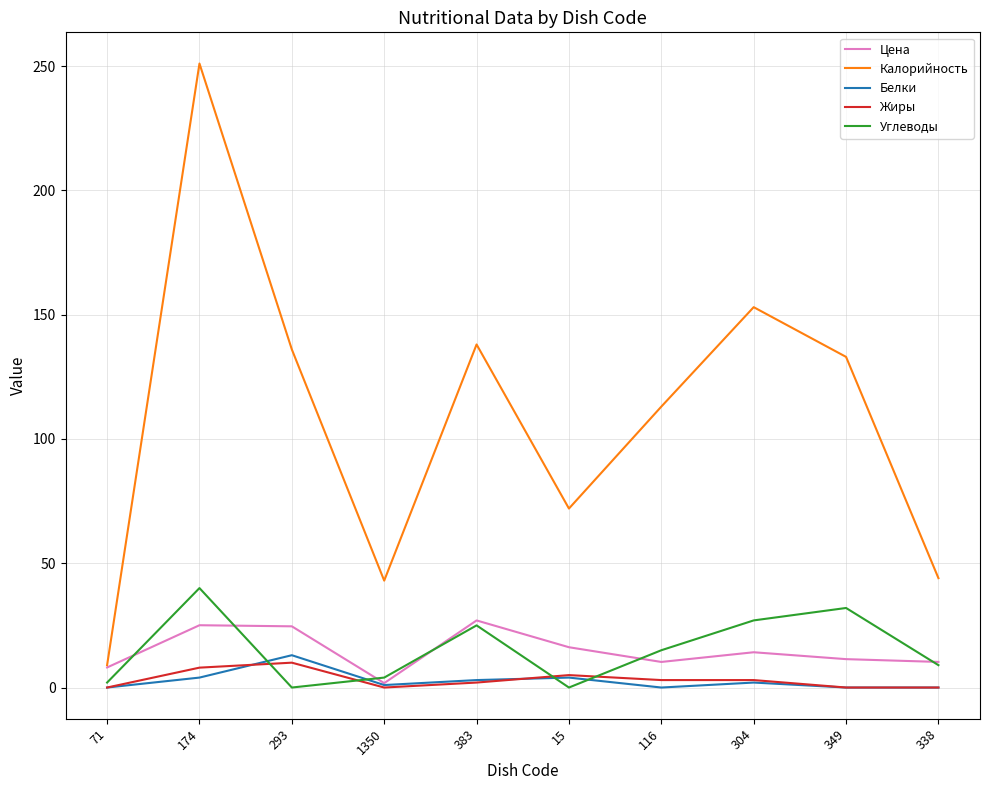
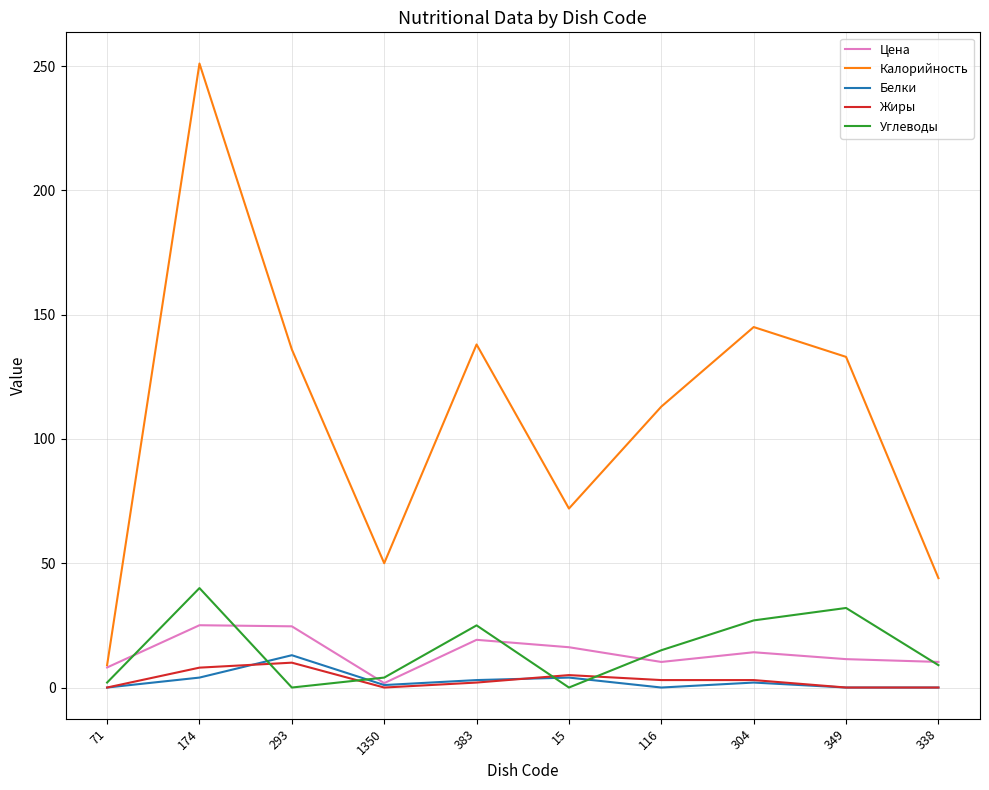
Калорийность, 1350: 43 -> 50
Цена, 383: 27 -> 19
Калорийность, 304: 153 -> 145
